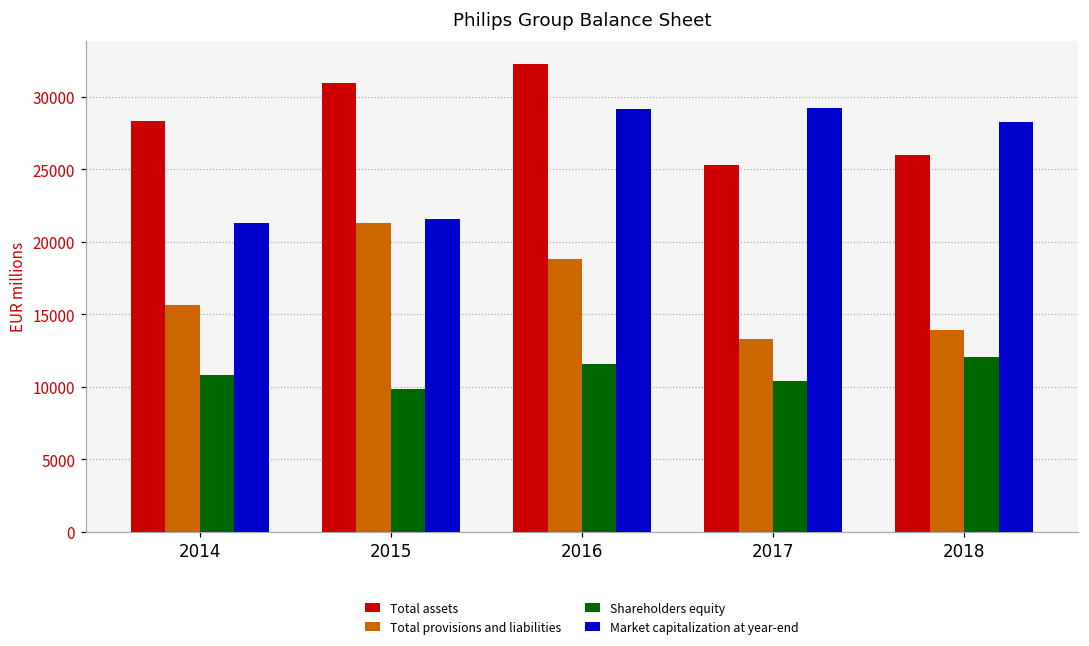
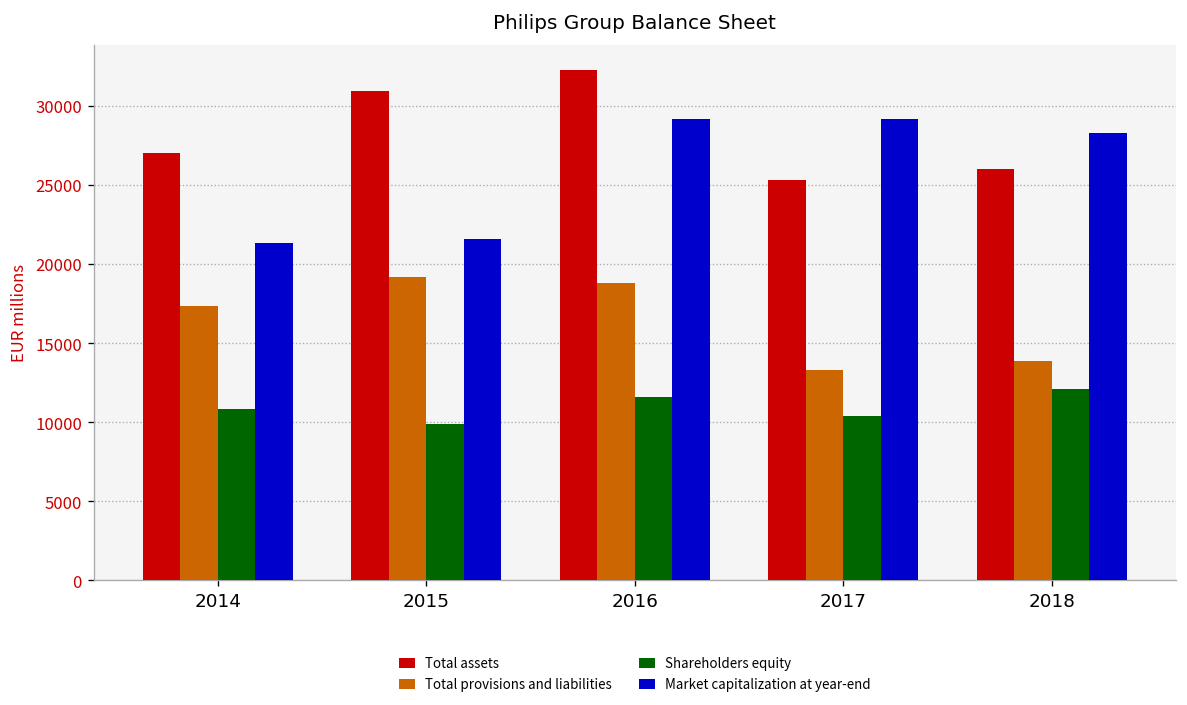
Total assets, 2014: 28300 -> 27100
Total provisions and liabilities, 2014: 15700 -> 17400
Total provisions and liabilities, 2015: 21300 -> 19200
